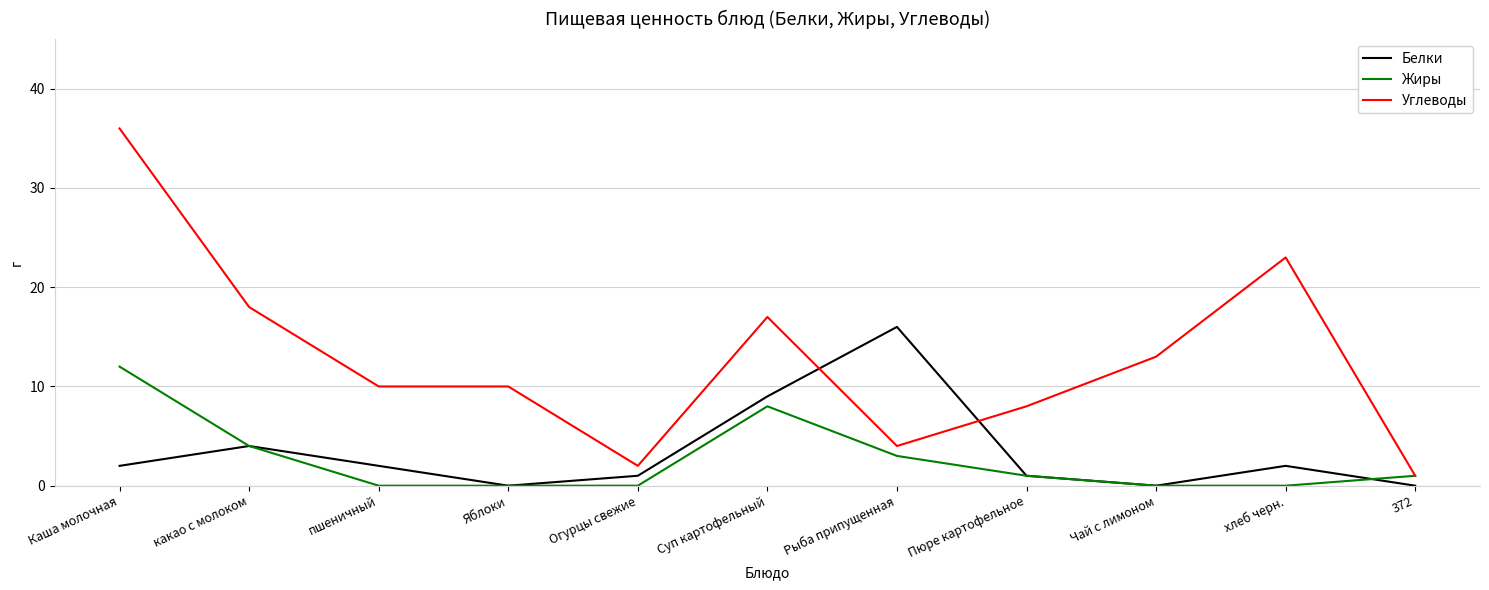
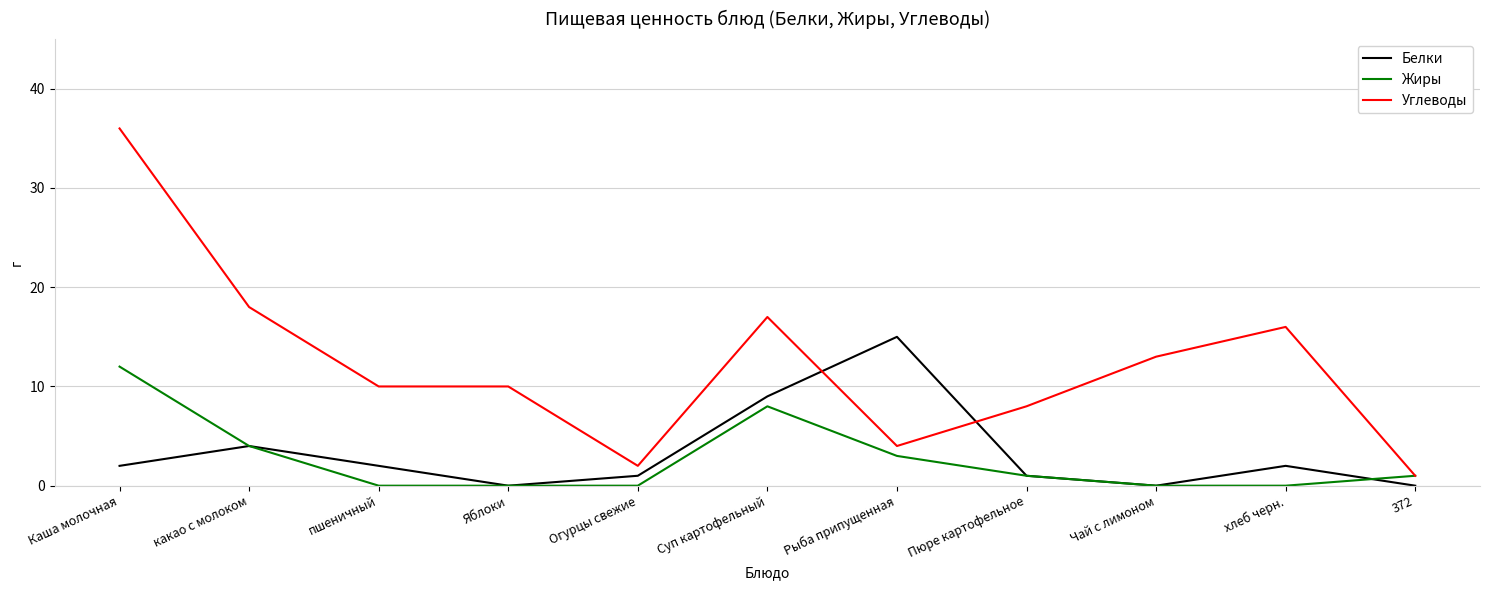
Белки, Рыба припущенная: 16 -> 15
Углеводы, хлеб черн.: 23 -> 16
